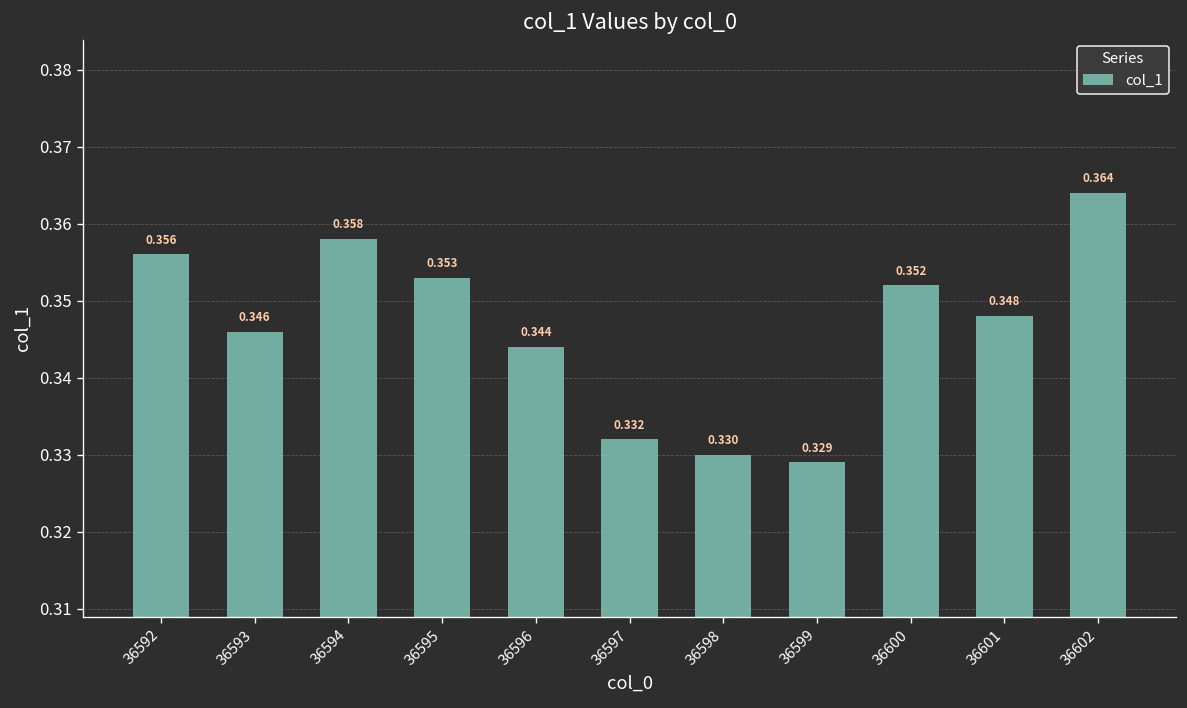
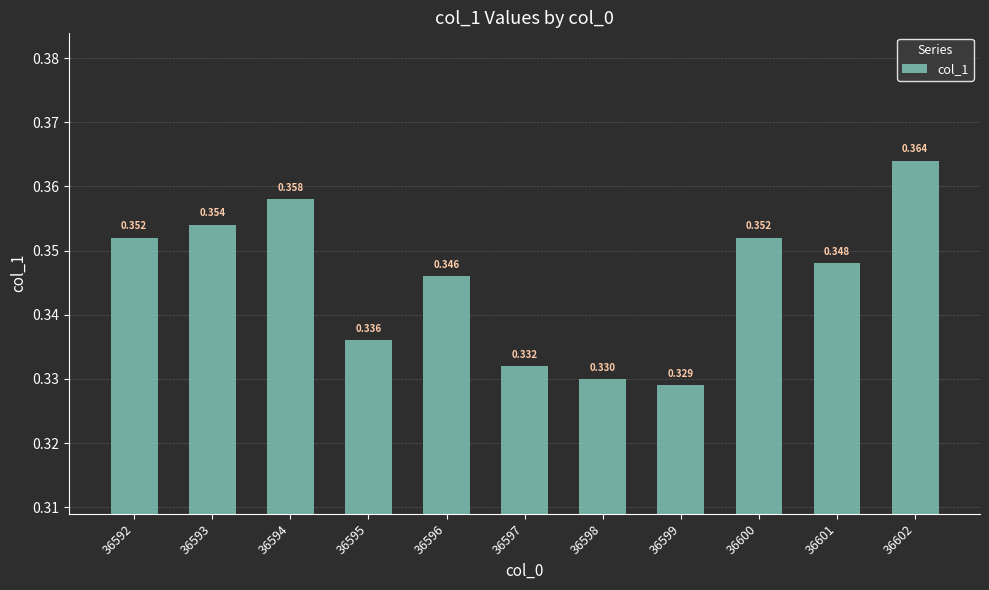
36592: 0.356 -> 0.352
36593: 0.346 -> 0.354
36595: 0.353 -> 0.336
36596: 0.344 -> 0.346
